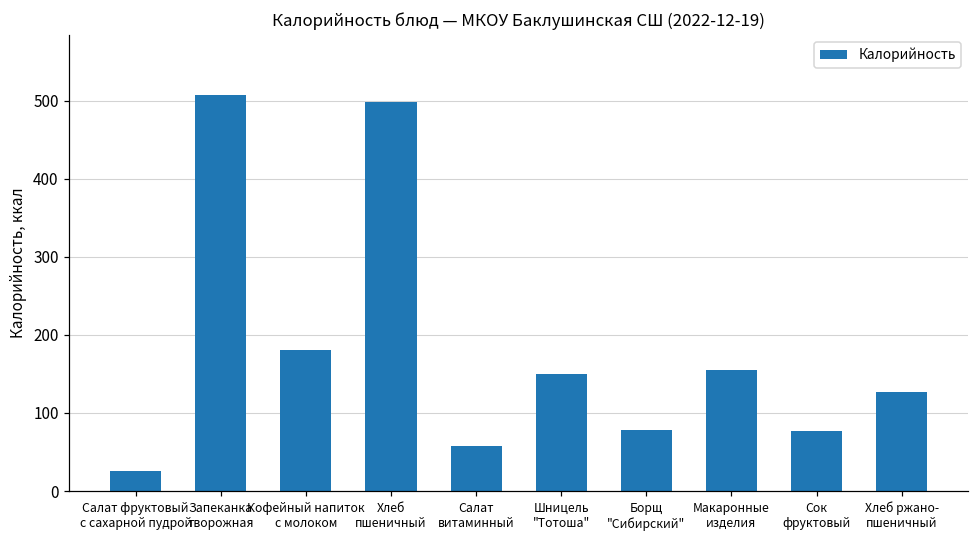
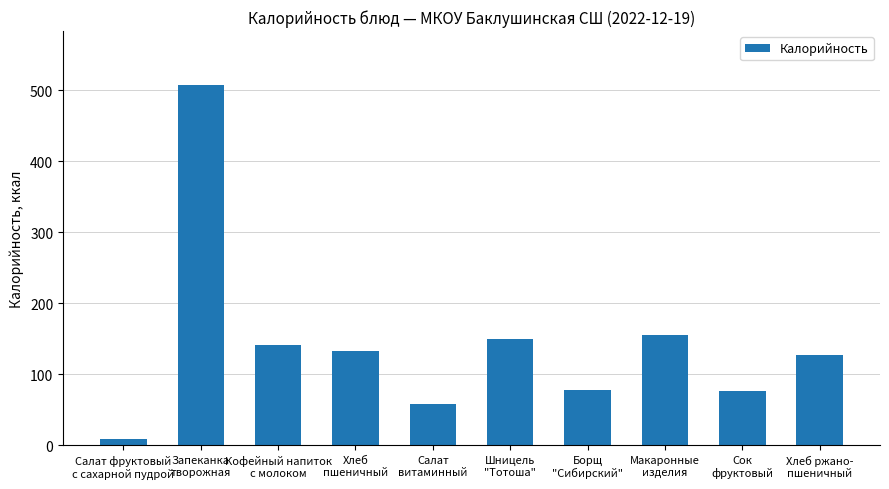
Салат фруктовый с сахарной пудрой: 30 -> 10
Кофейный напиток с молоком: 180 -> 140
Хлеб пшеничный: 500 -> 130
